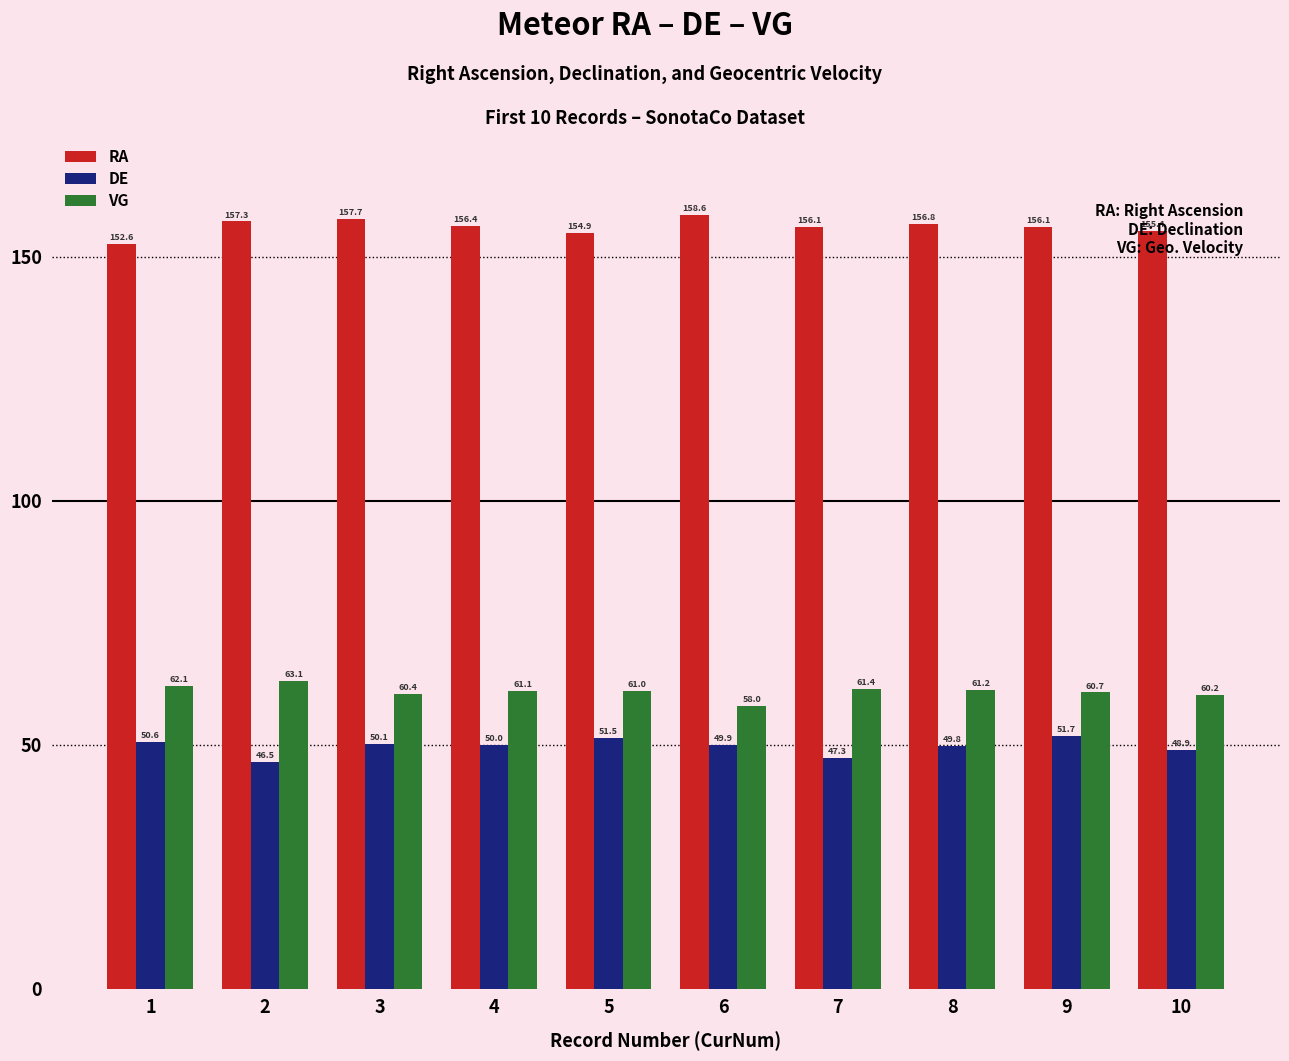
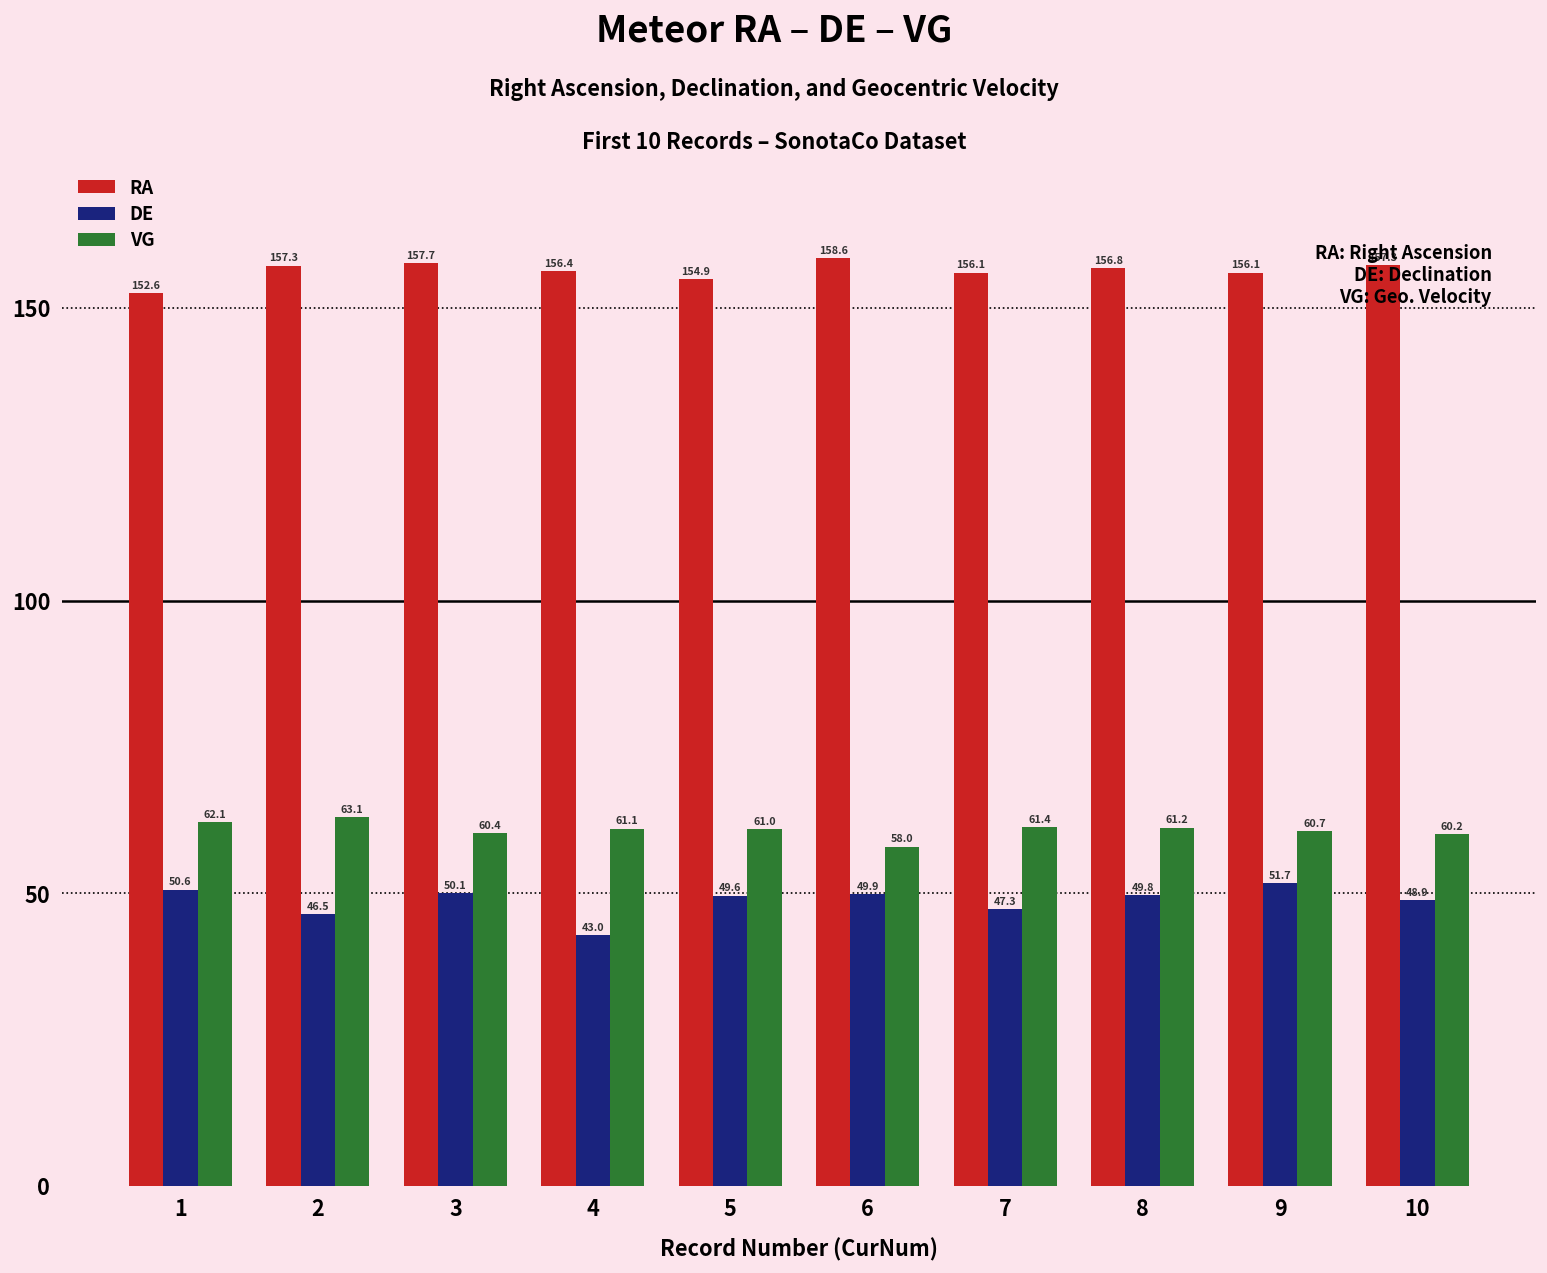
DE, 4: 50.0 -> 43.0
DE, 5: 51.5 -> 49.6
RA, 10: 155.4 -> 157.3
